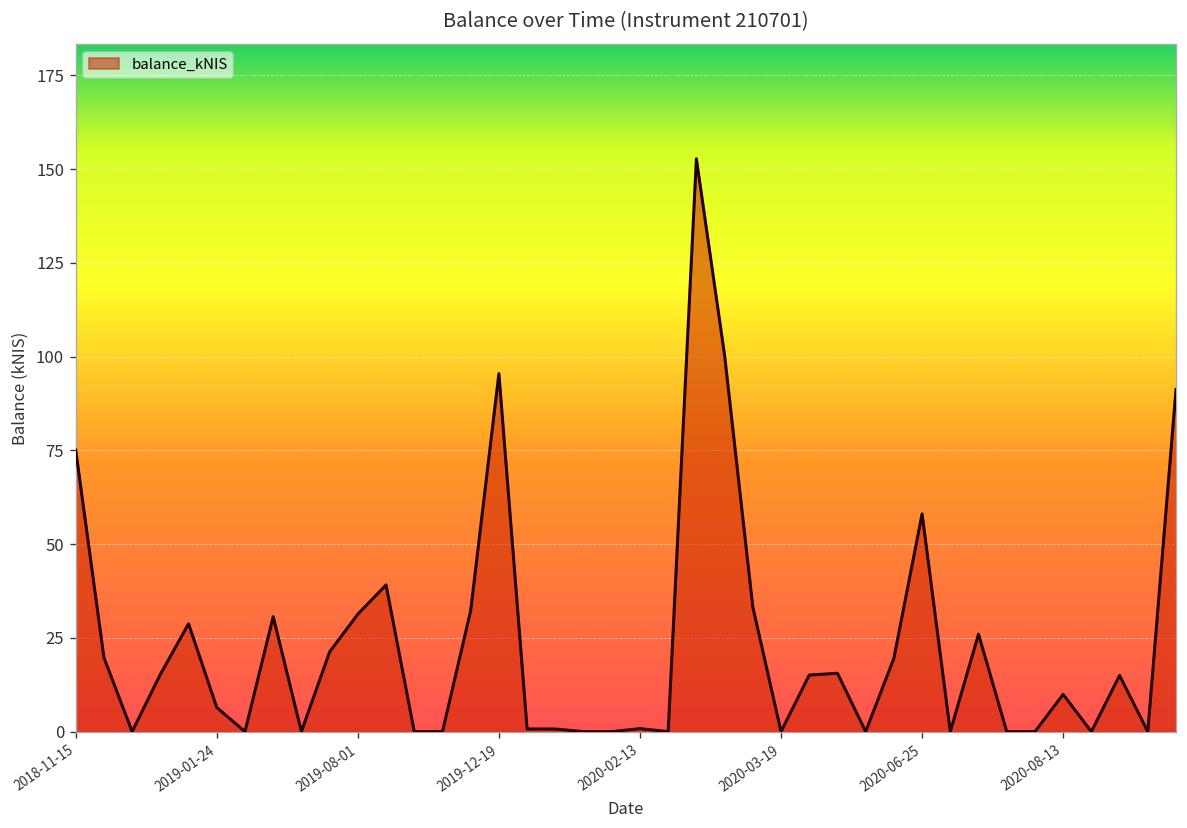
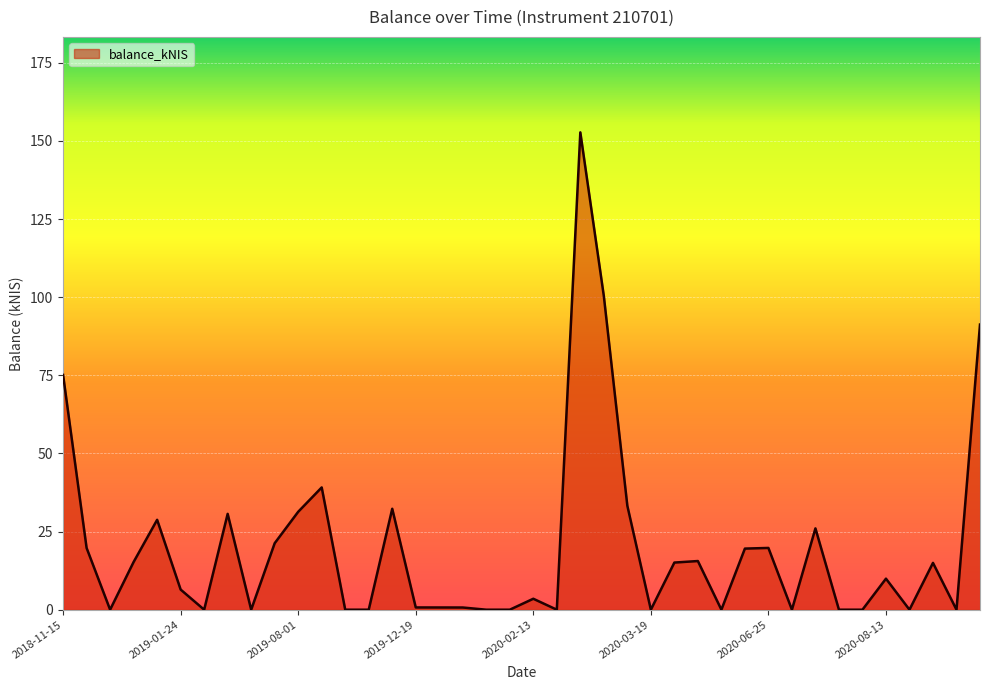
2019-12-19: 95 -> 1
2020-02-13: 1 -> 4
2020-06-25: 58 -> 20
